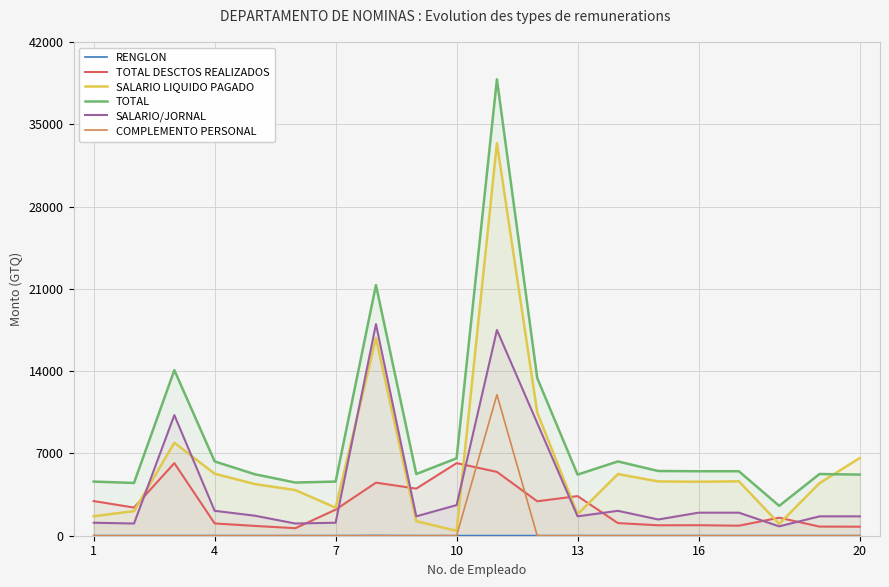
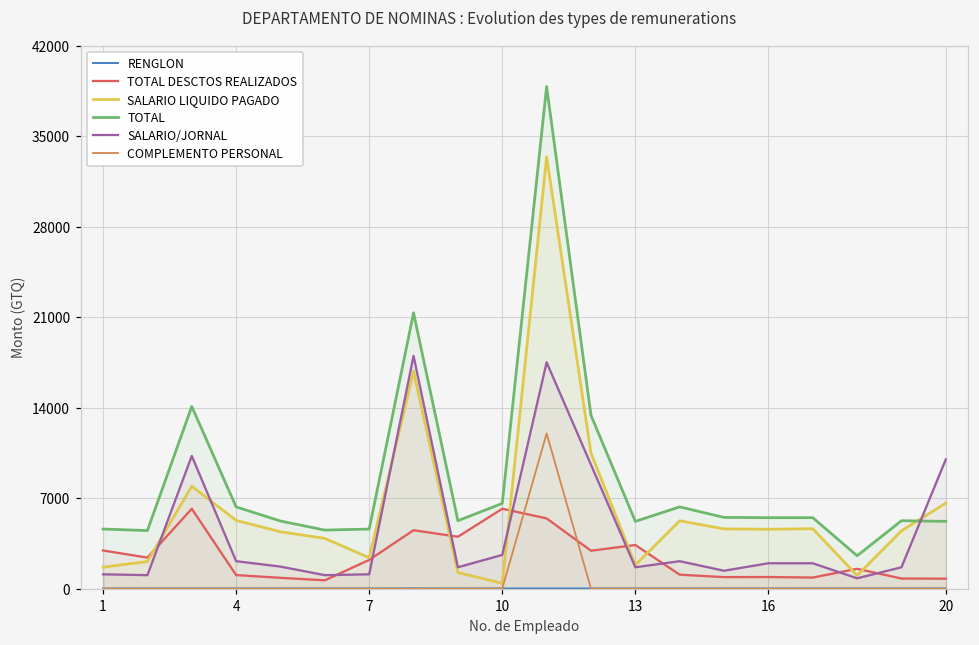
SALARIO/JORNAL, 20: 1600 -> 10000
